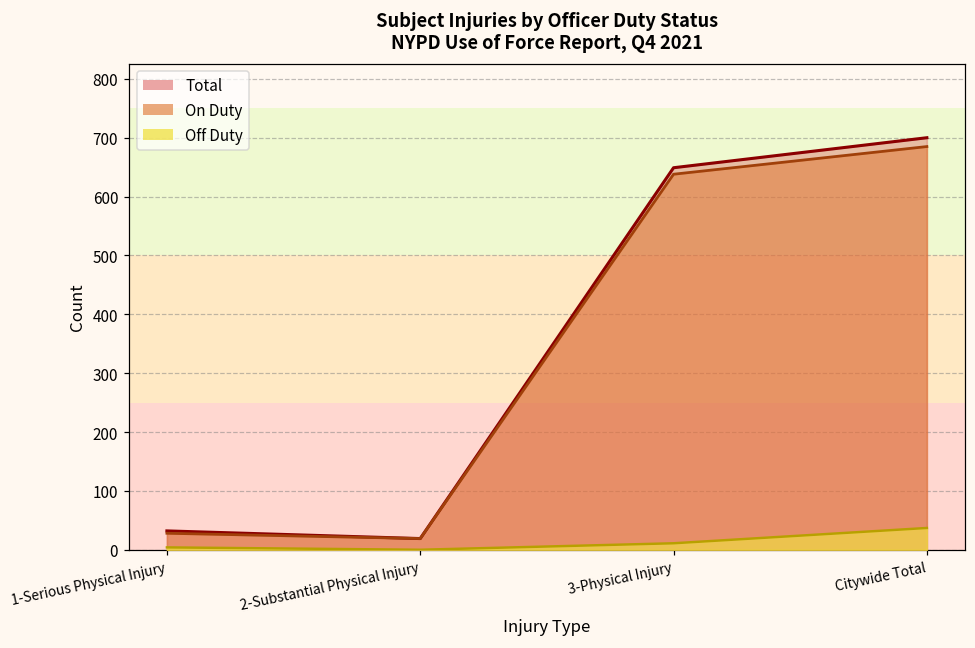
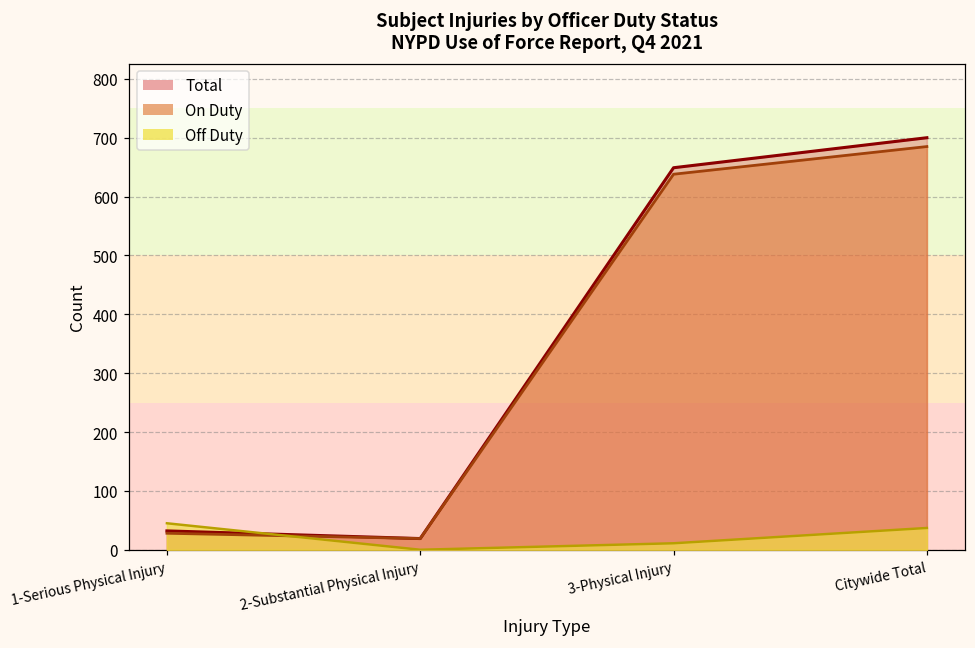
Off Duty, 1-Serious Physical Injury: 0 -> 50
